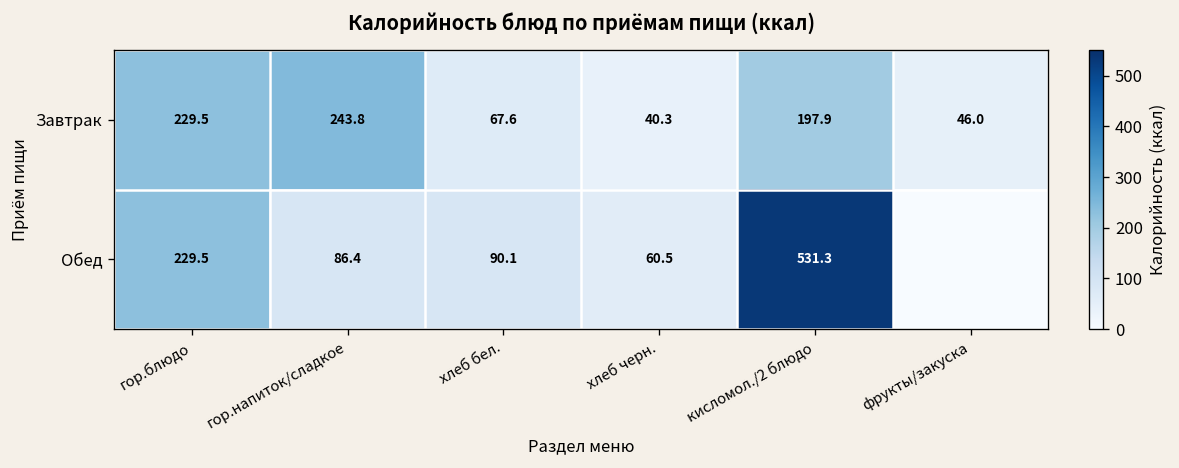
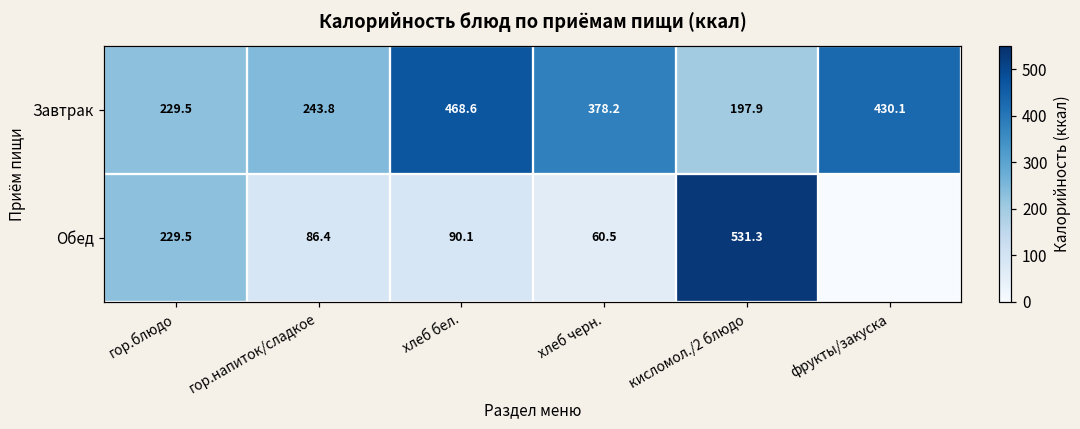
Завтрак, хлеб бел.: 67.6 -> 468.6
Завтрак, хлеб черн.: 40.3 -> 378.2
Завтрак, фрукты/закуска: 46.0 -> 430.1
